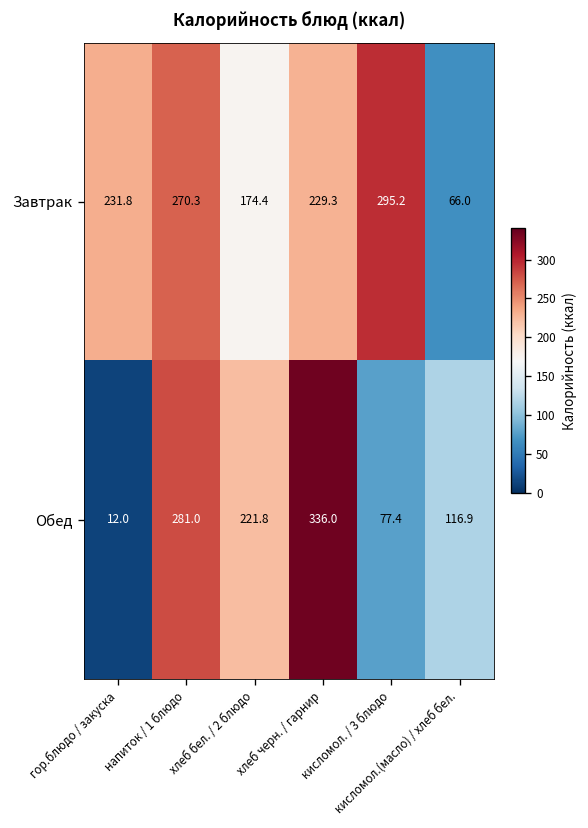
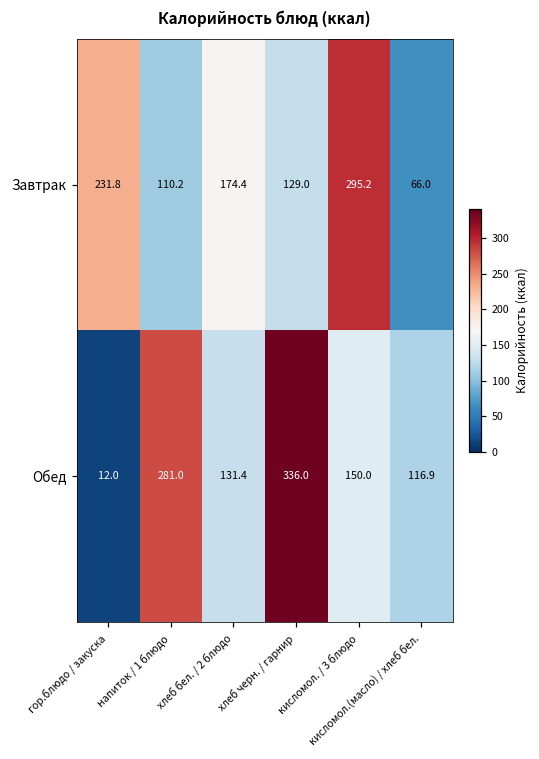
Завтрак, напиток / 1 блюдо: 270.3 -> 110.2
Завтрак, хлеб черн. / гарнир: 229.3 -> 129.0
Обед, хлеб бел. / 2 блюдо: 221.8 -> 131.4
Обед, кисломол. / 3 блюдо: 77.4 -> 150.0
